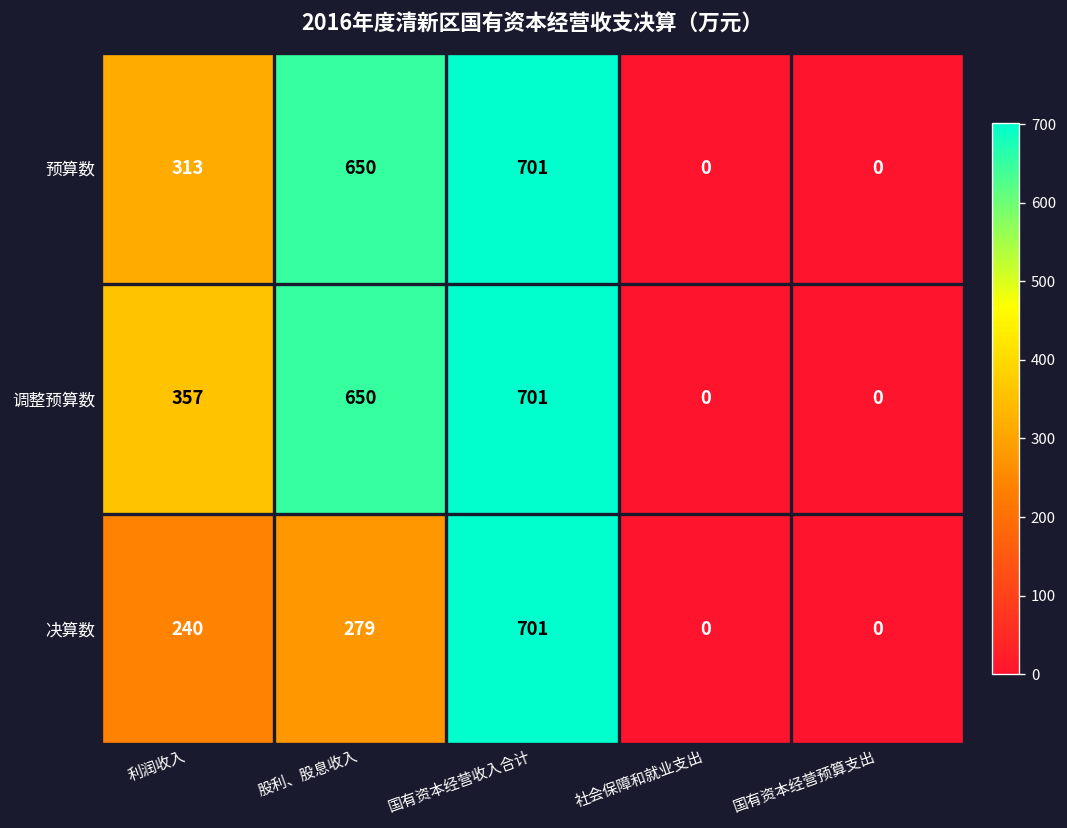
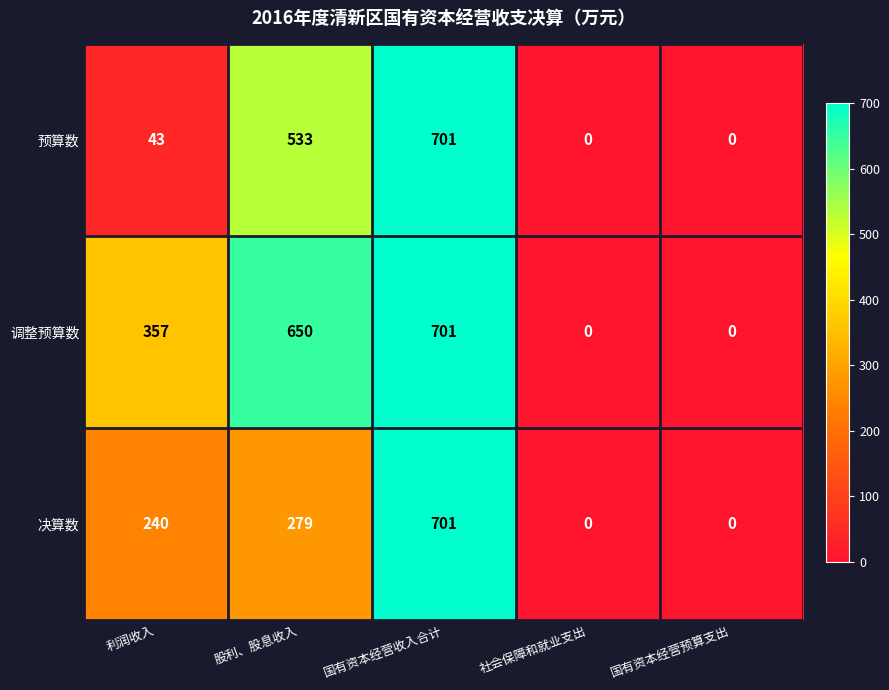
预算数, 利润收入: 313 -> 43
预算数, 股利、股息收入: 650 -> 533
